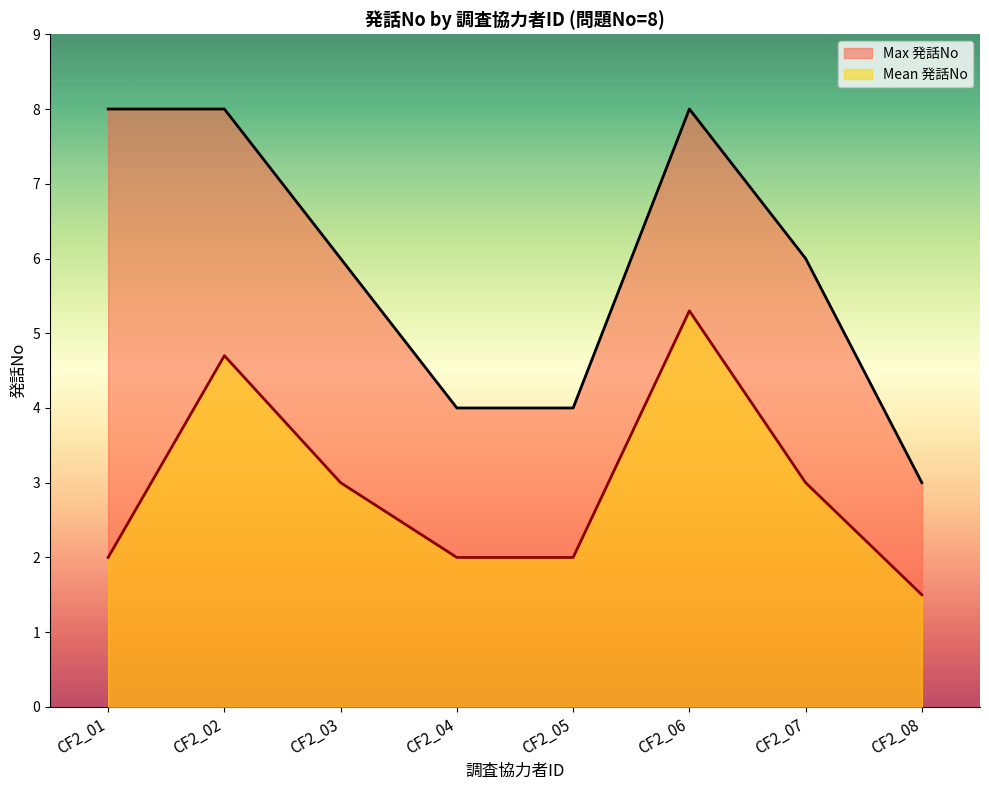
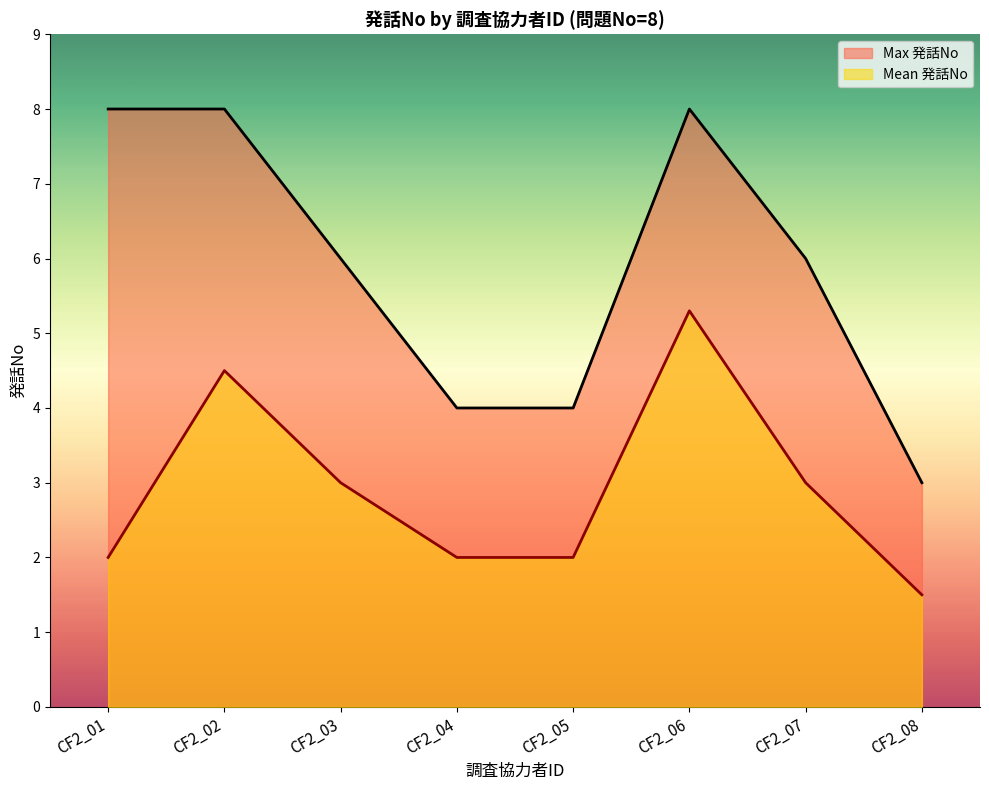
Mean 発話No, CF2_02: 4.7 -> 4.5
